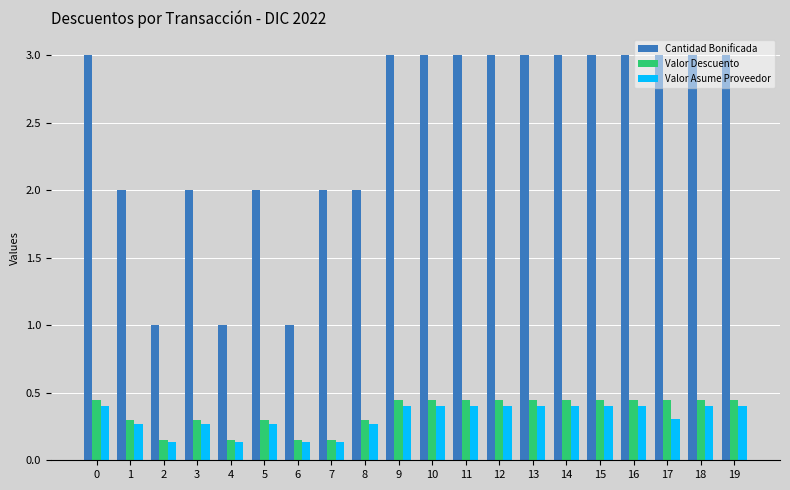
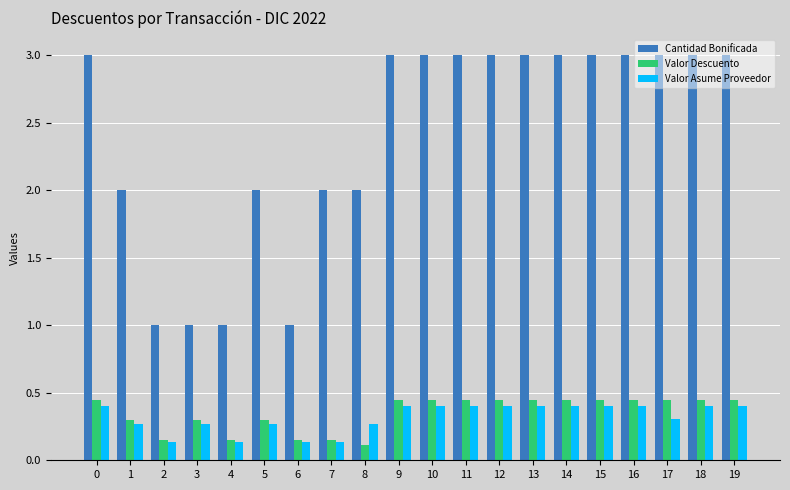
Cantidad Bonificada, 3: 2 -> 1
Valor Descuento, 8: 0.30 -> 0.11
